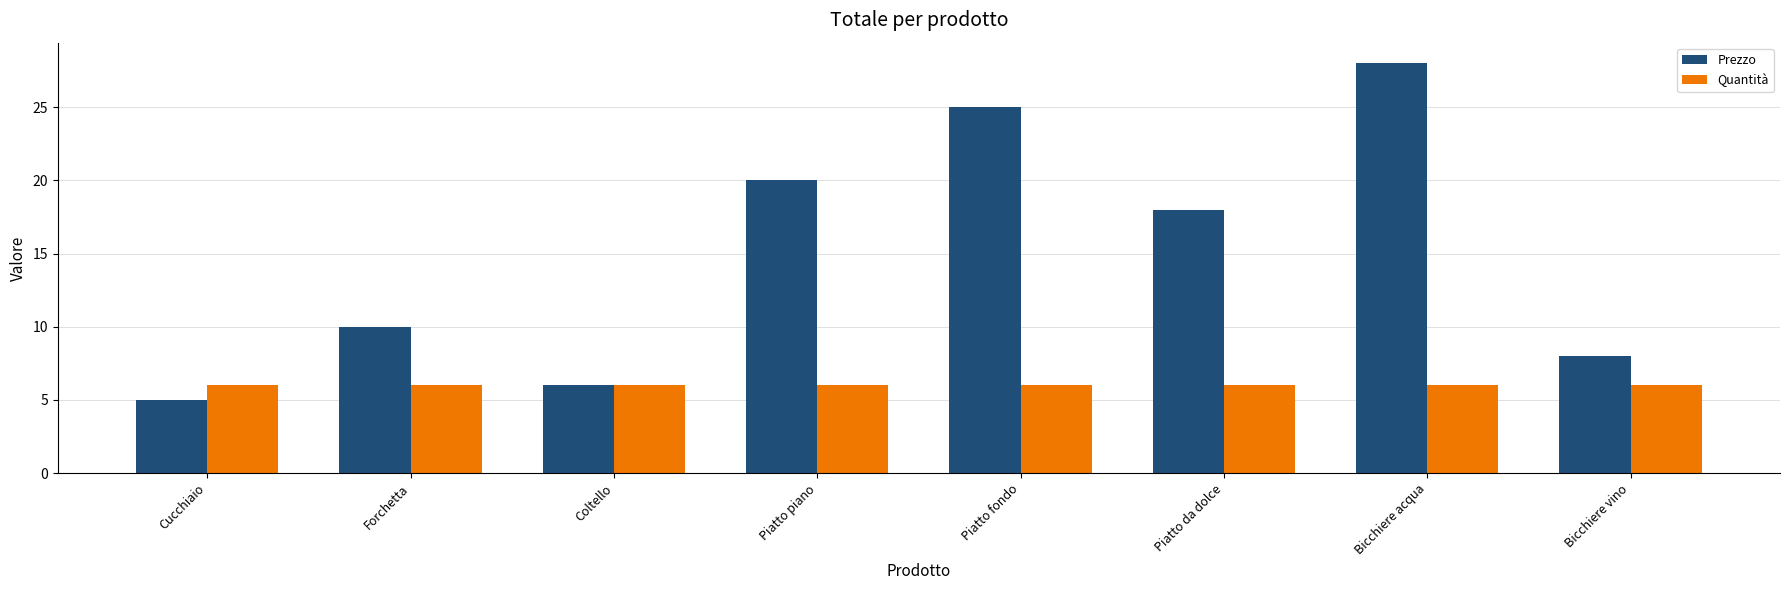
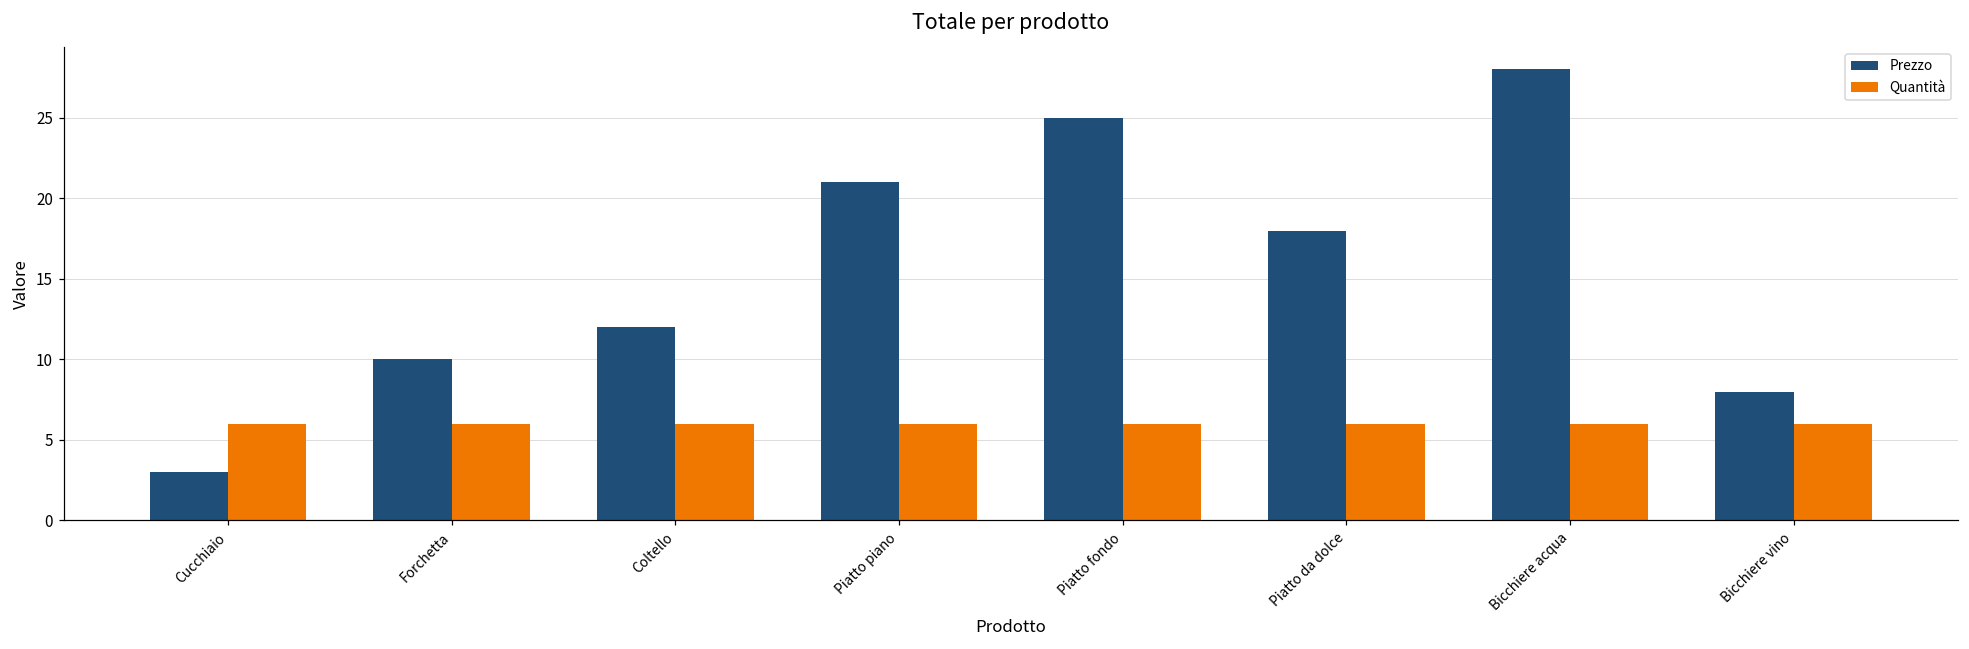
Prezzo, Cucchiaio: 5 -> 3
Prezzo, Coltello: 6 -> 12
Prezzo, Piatto piano: 20 -> 21
